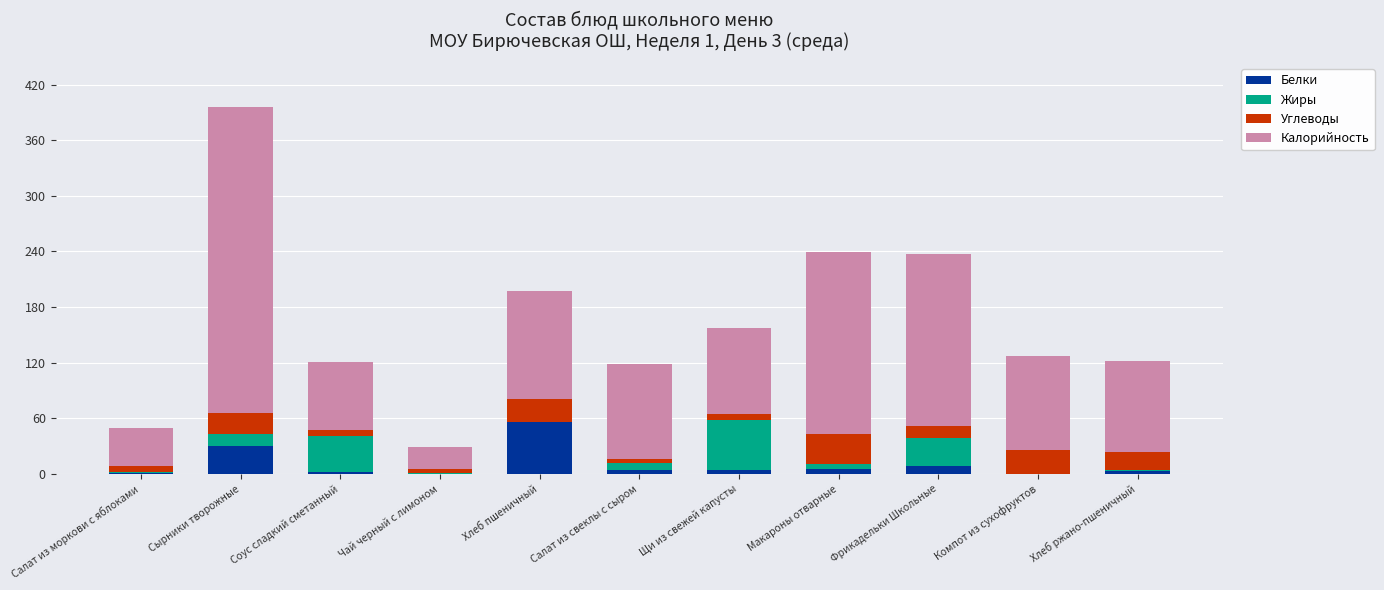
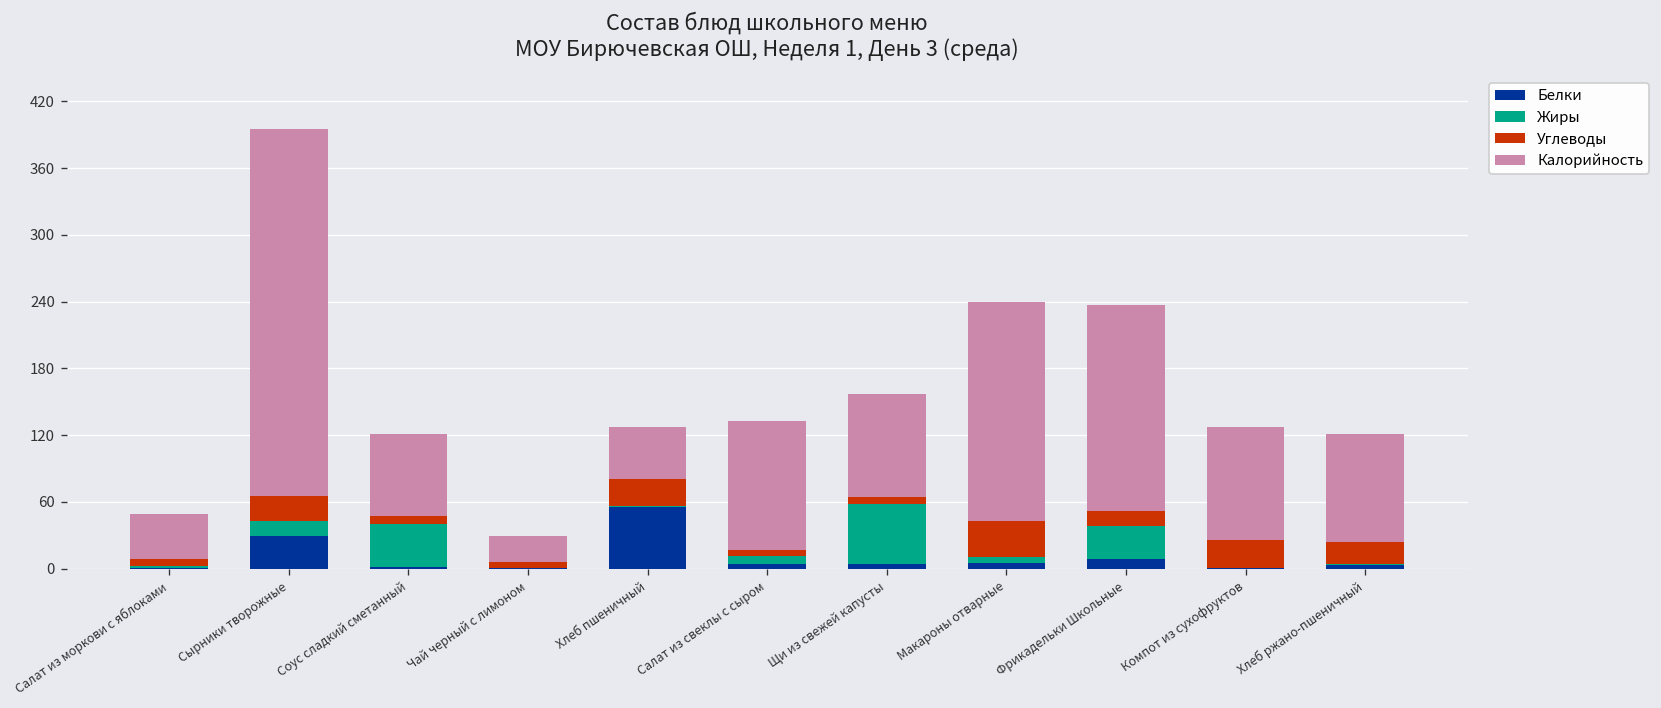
Калорийность, Хлеб пшеничный: 120 -> 50
Калорийность, Салат из свеклы с сыром: 100 -> 120
